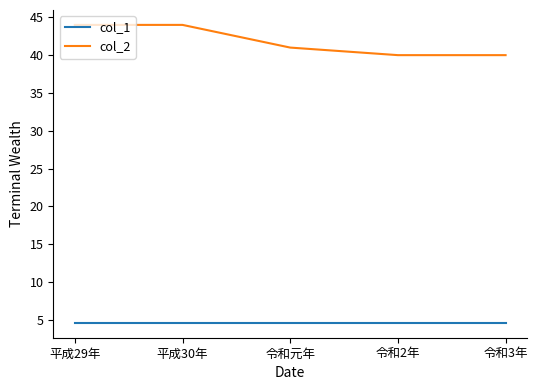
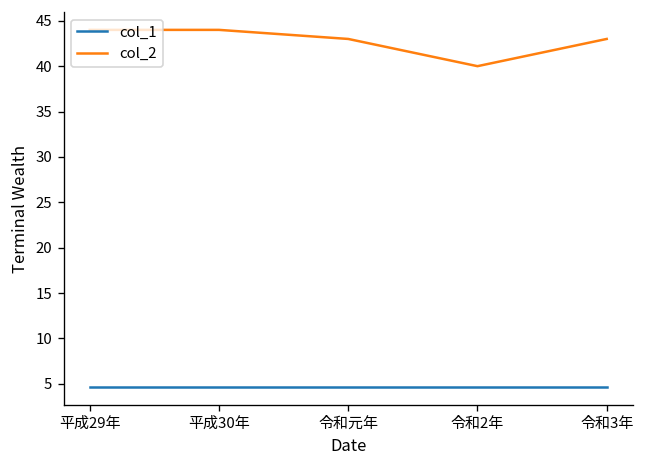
col_2, 令和元年: 41 -> 43
col_2, 令和3年: 40 -> 43
